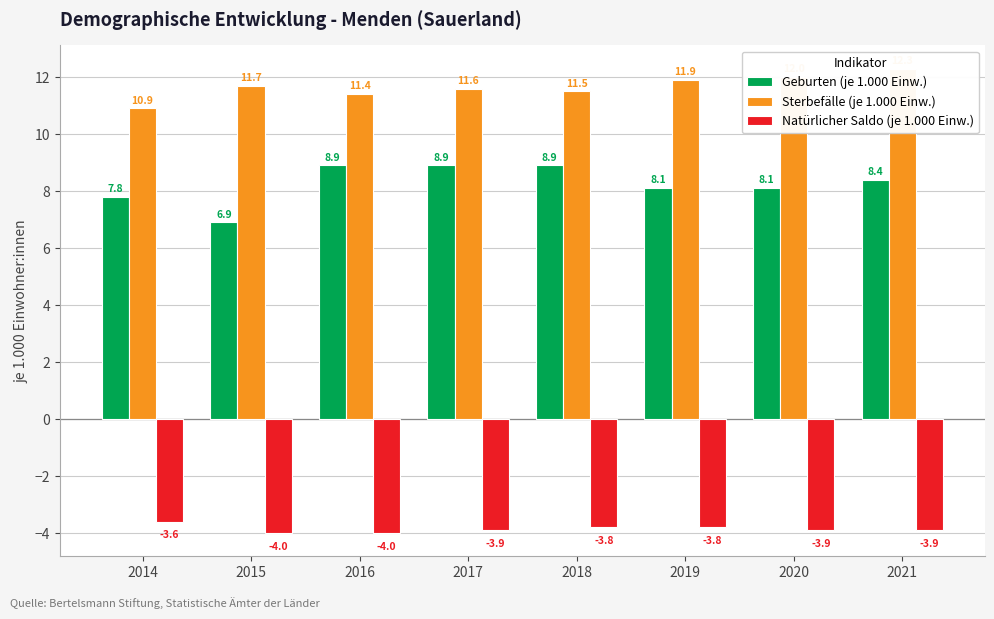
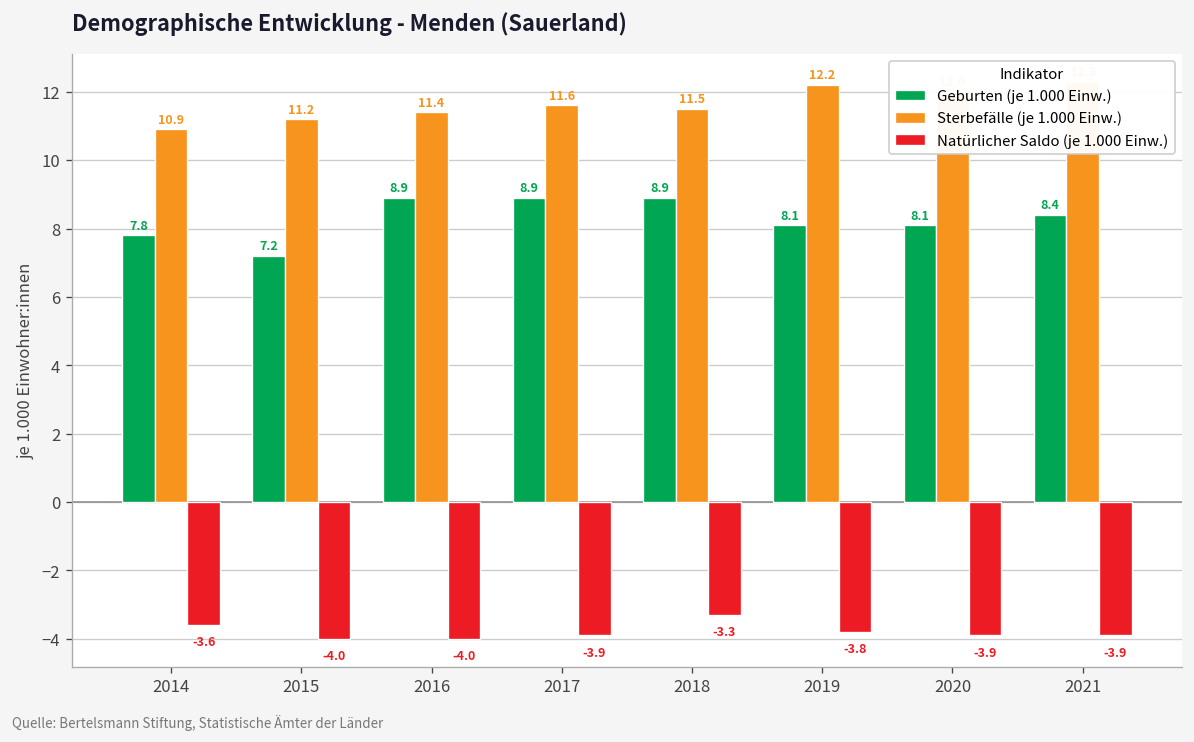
Geburten (je 1.000 Einw.), 2015: 6.9 -> 7.2
Sterbefälle (je 1.000 Einw.), 2015: 11.7 -> 11.2
Natürlicher Saldo (je 1.000 Einw.), 2018: -3.8 -> -3.3
Sterbefälle (je 1.000 Einw.), 2019: 11.9 -> 12.2
